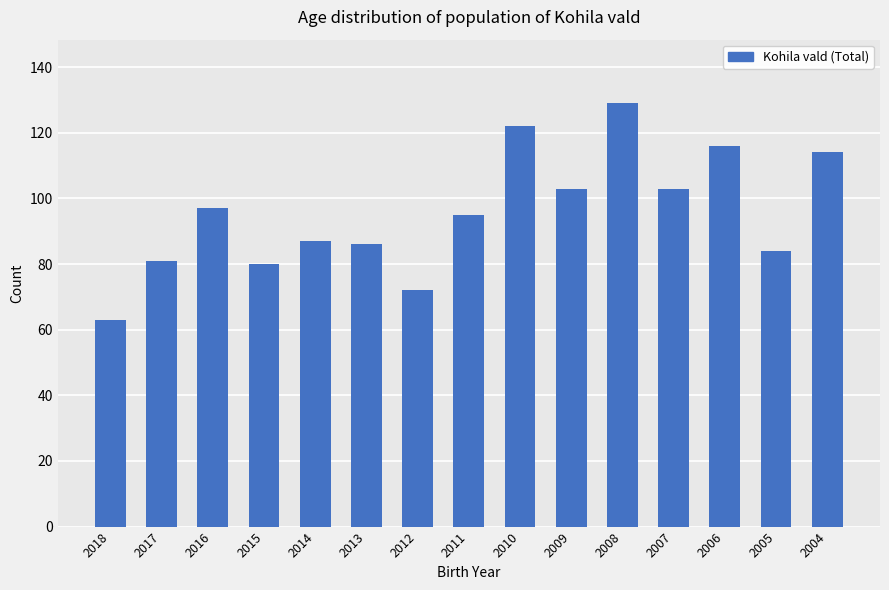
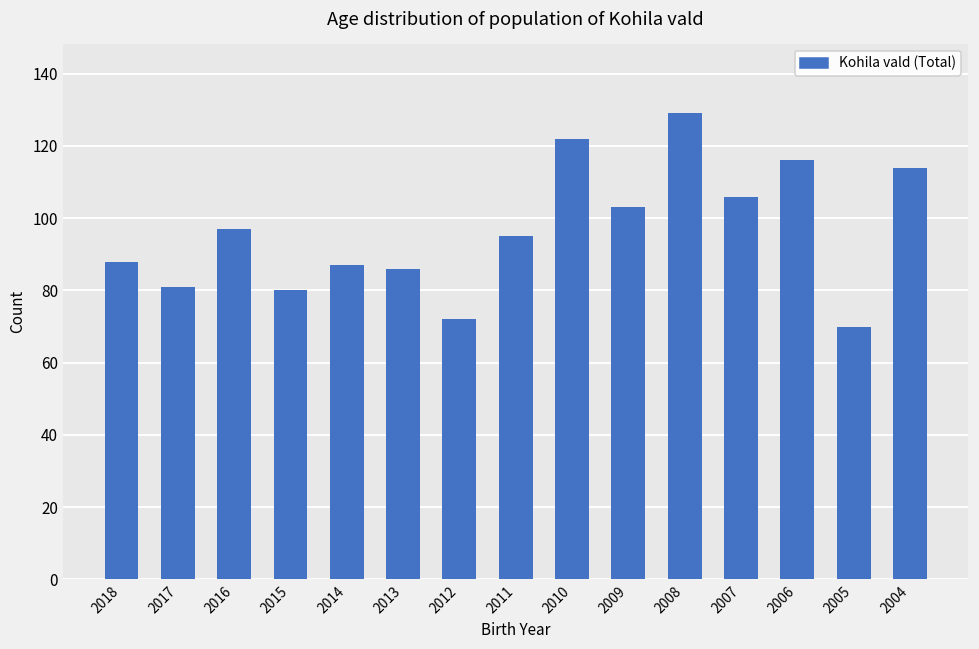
2018: 63 -> 88
2007: 103 -> 106
2005: 84 -> 70
